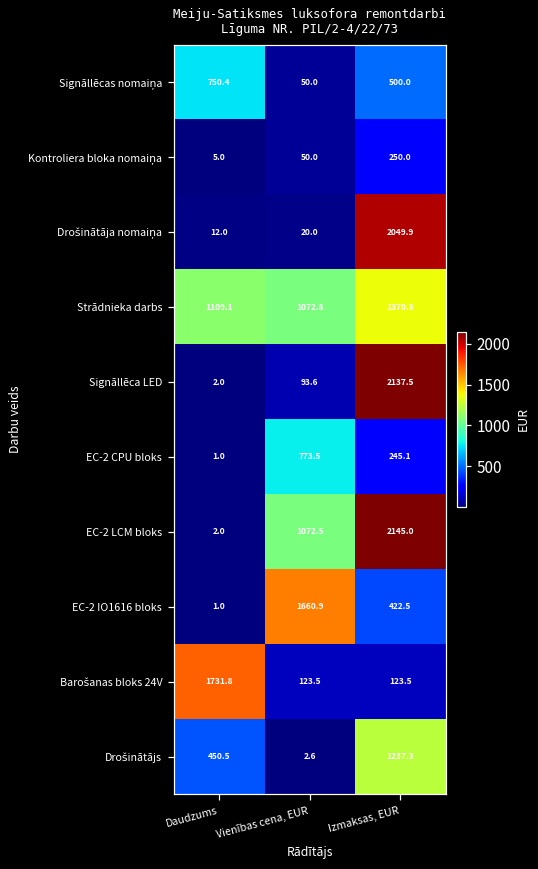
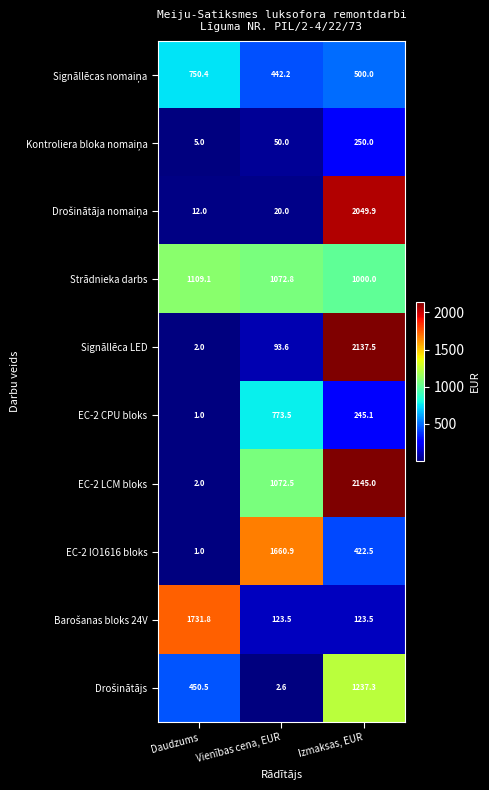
Signāllēcas nomaiņa, Vienības cena, EUR: 50.0 -> 442.2
Strādnieka darbs, Izmaksas, EUR: 1370.8 -> 1000.0
